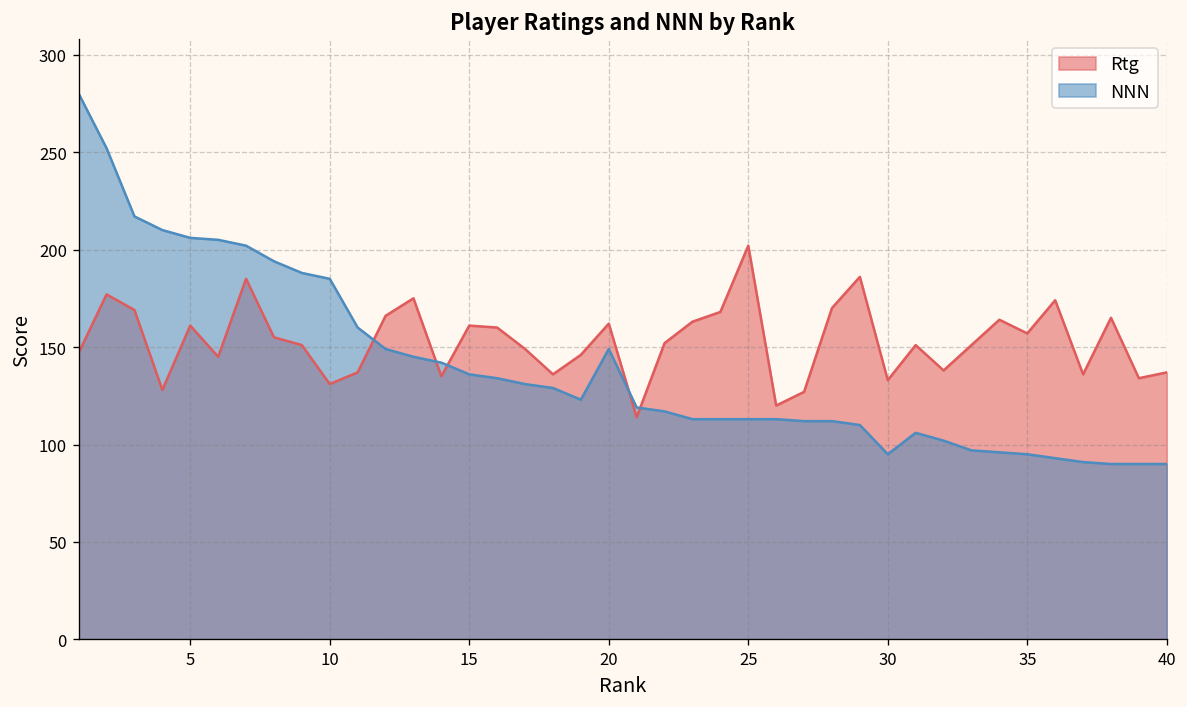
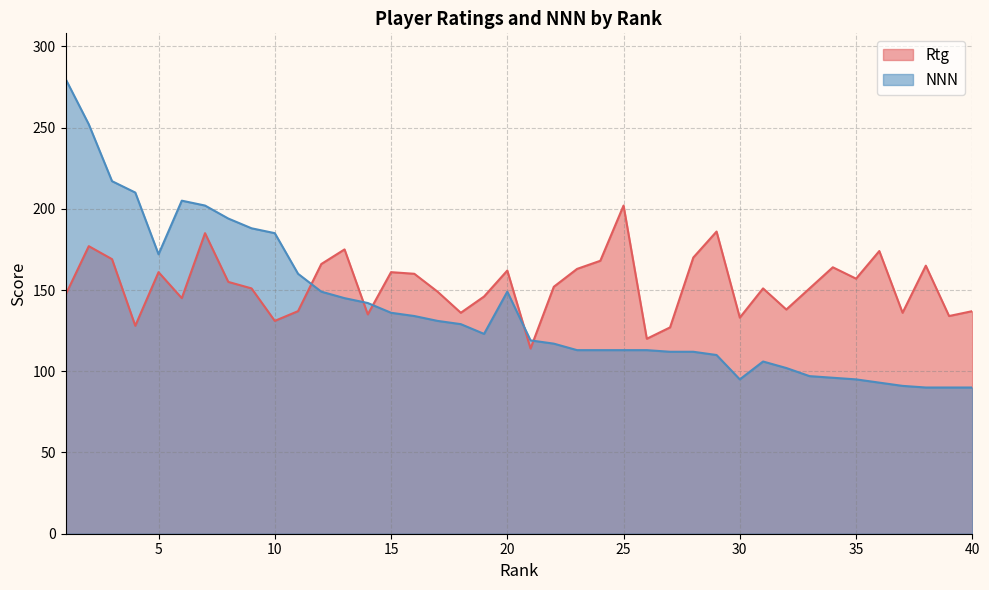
NNN, 5: 206 -> 172
